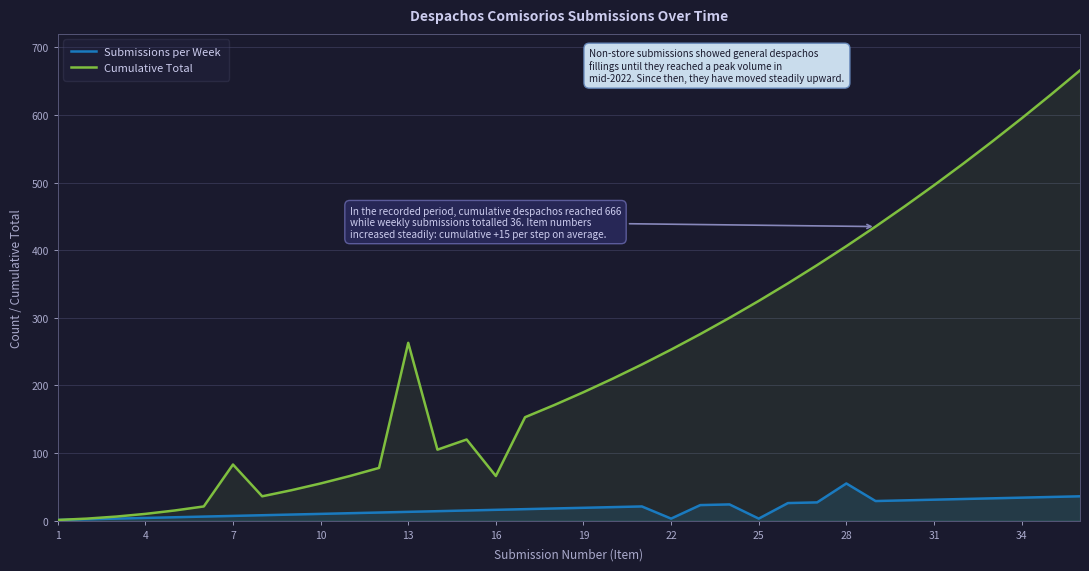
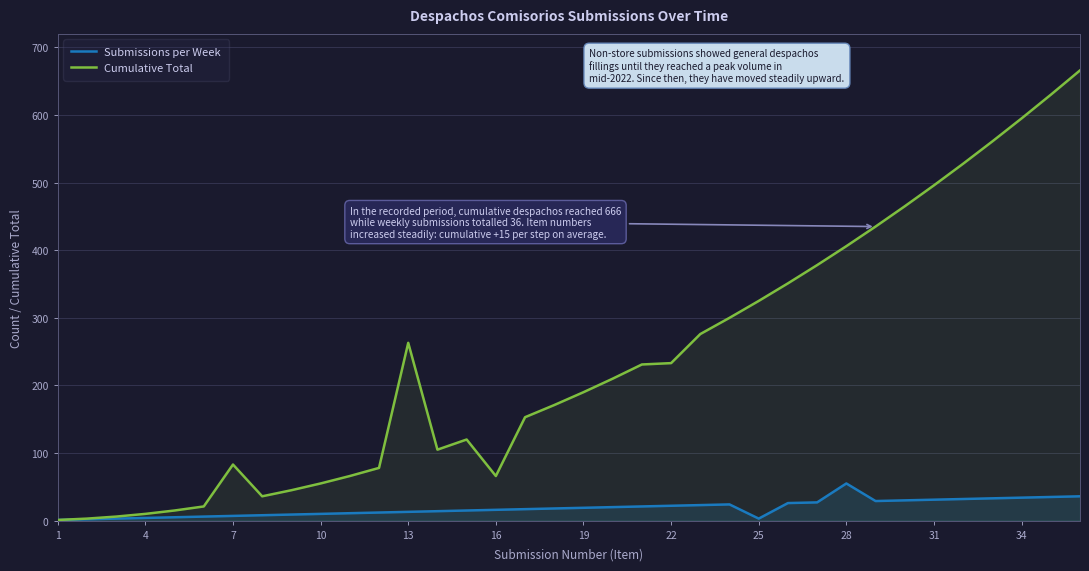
Submissions per Week, 22: 0 -> 20
Cumulative Total, 22: 250 -> 230
